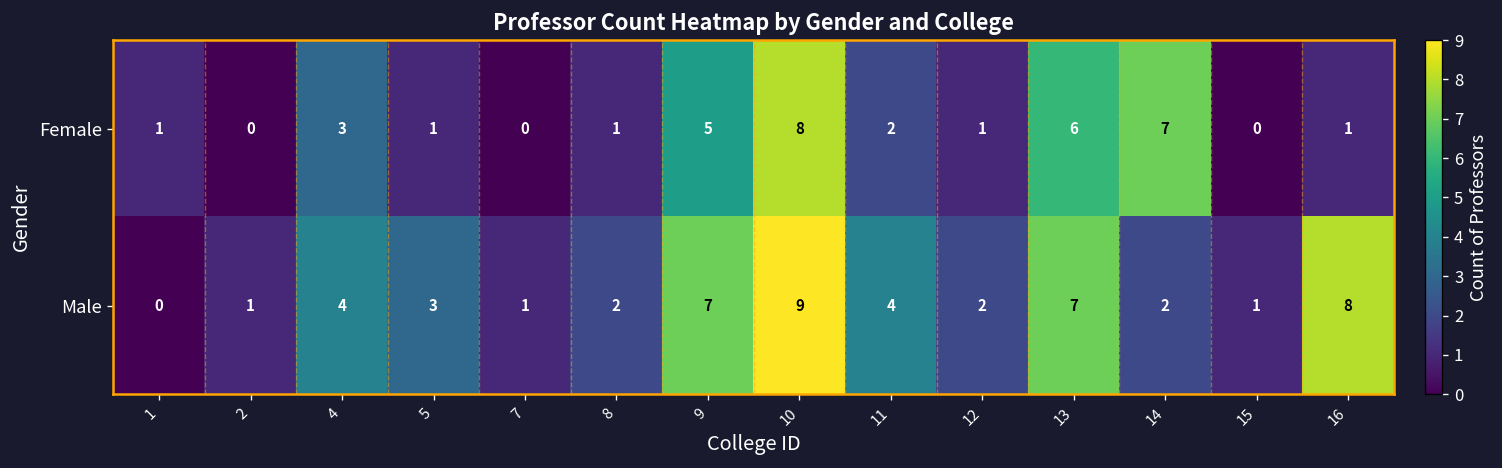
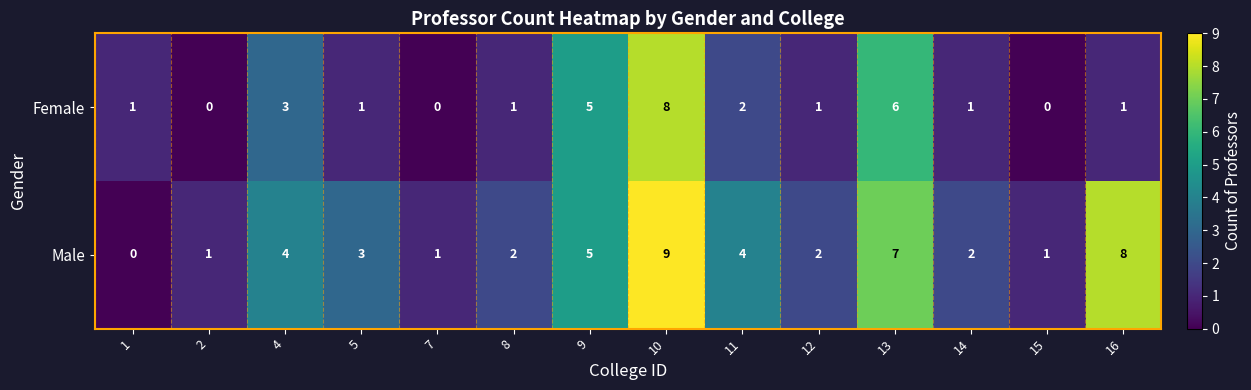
Female, 14: 7 -> 1
Male, 9: 7 -> 5
